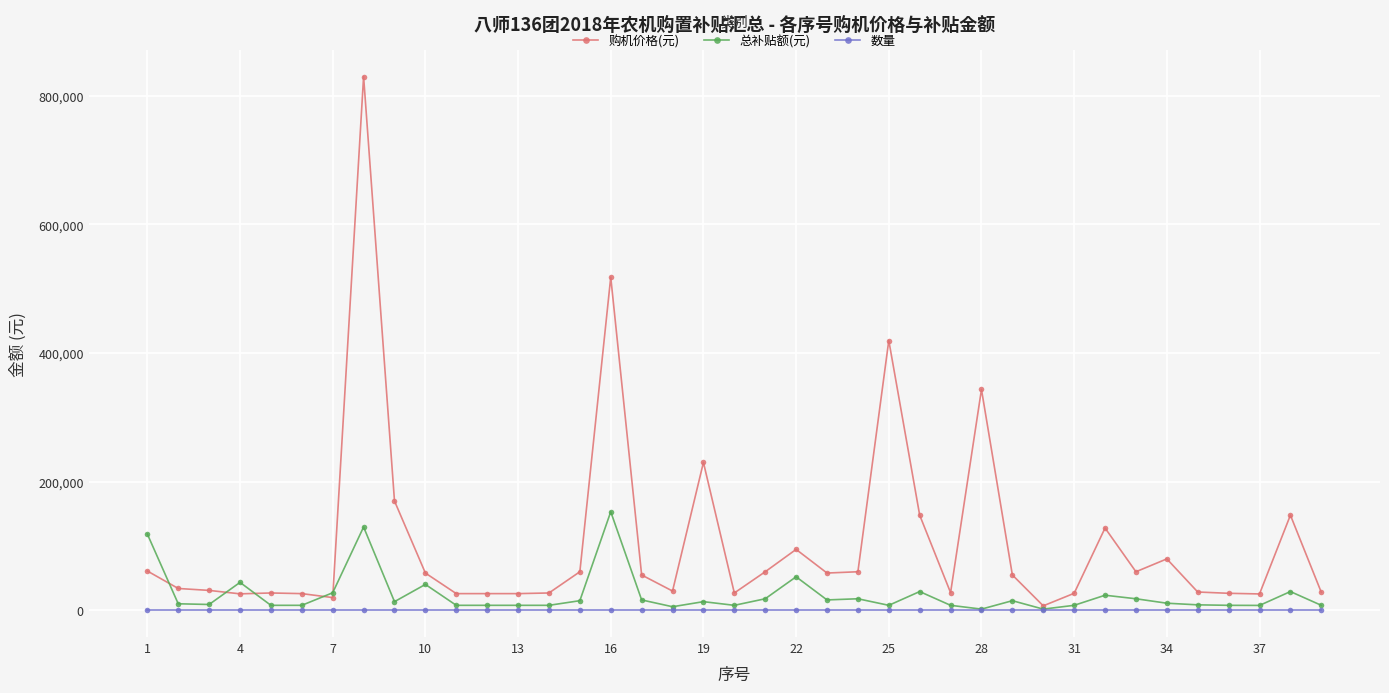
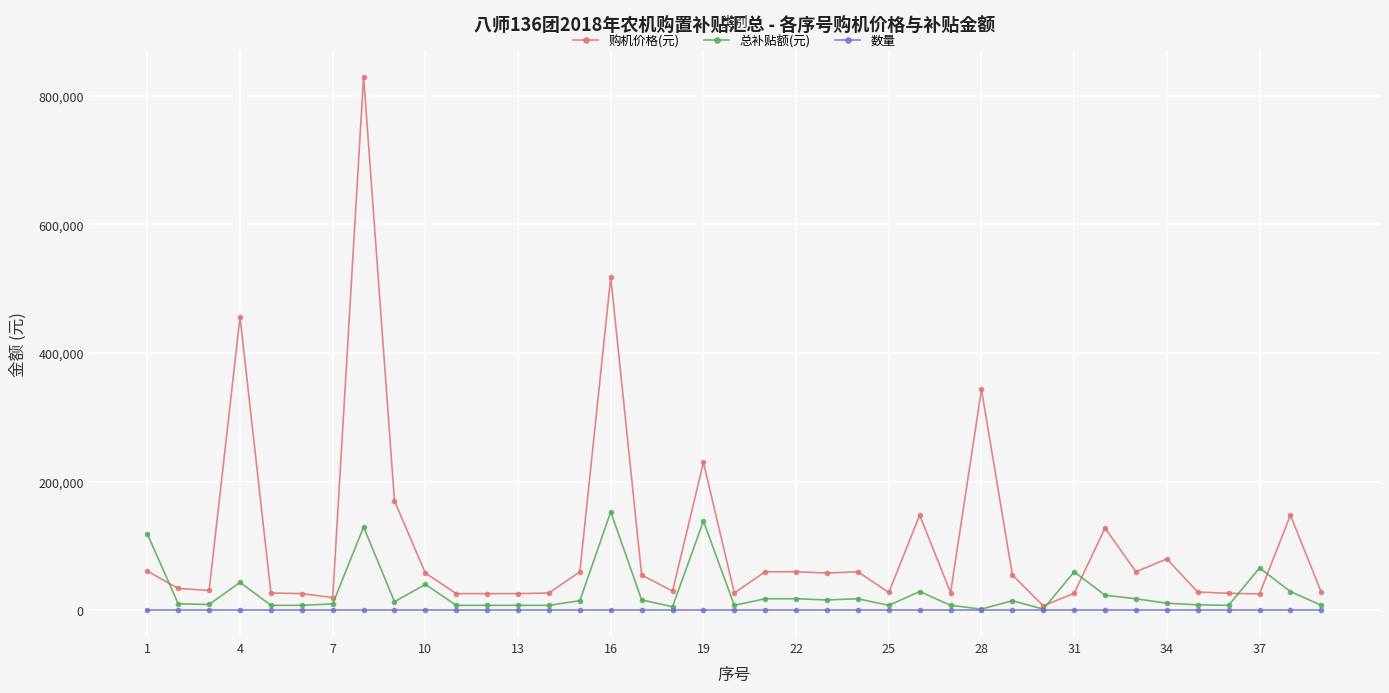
购机价格(元), 4: 30,000 -> 460,000
总补贴额(元), 7: 30,000 -> 10,000
总补贴额(元), 19: 10,000 -> 140,000
购机价格(元), 22: 90,000 -> 60,000
总补贴额(元), 22: 50,000 -> 20,000
购机价格(元), 25: 420,000 -> 30,000
总补贴额(元), 31: 10,000 -> 60,000
总补贴额(元), 37: 10,000 -> 70,000
